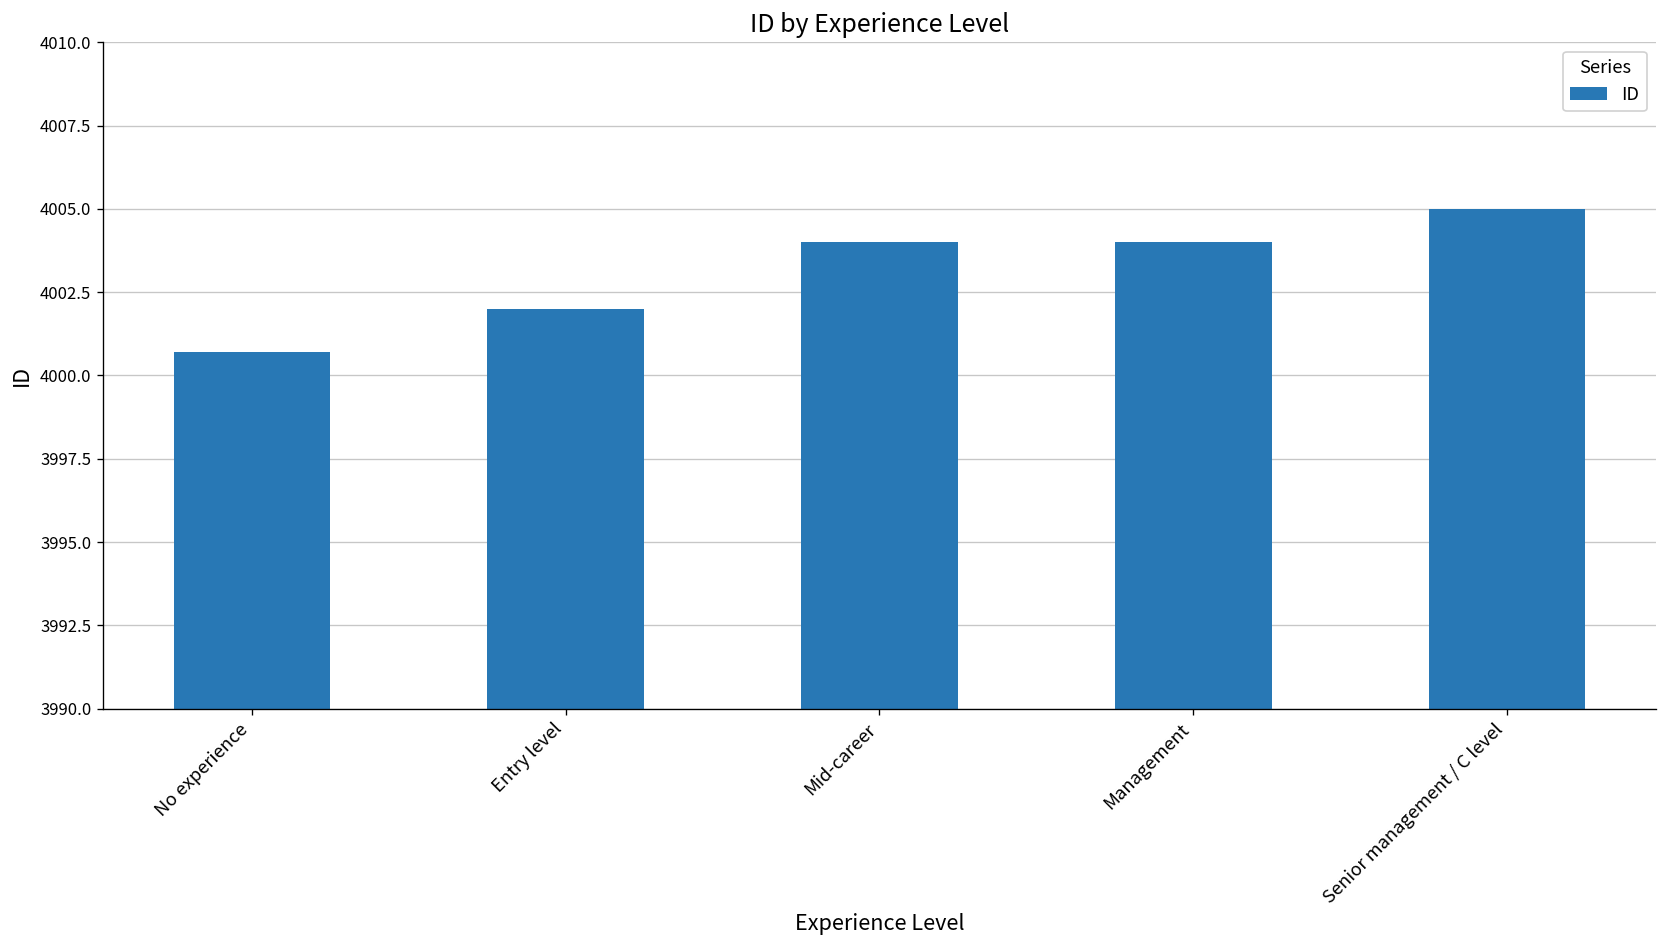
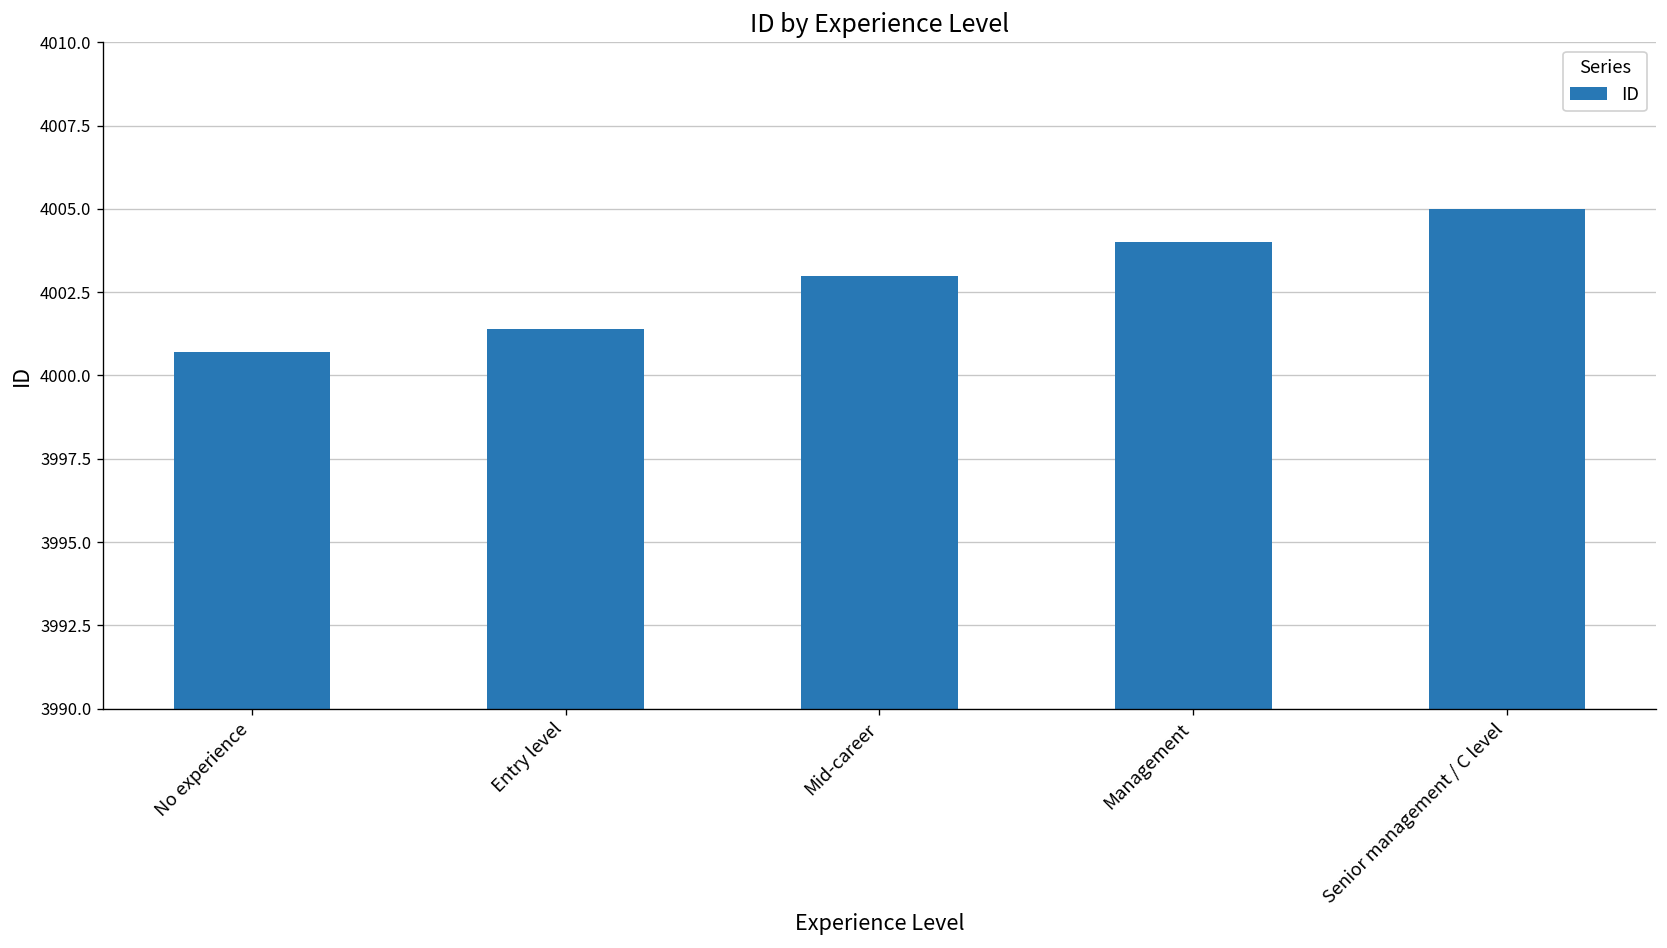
Entry level: 4002.0 -> 4001.4
Mid-career: 4004 -> 4003
